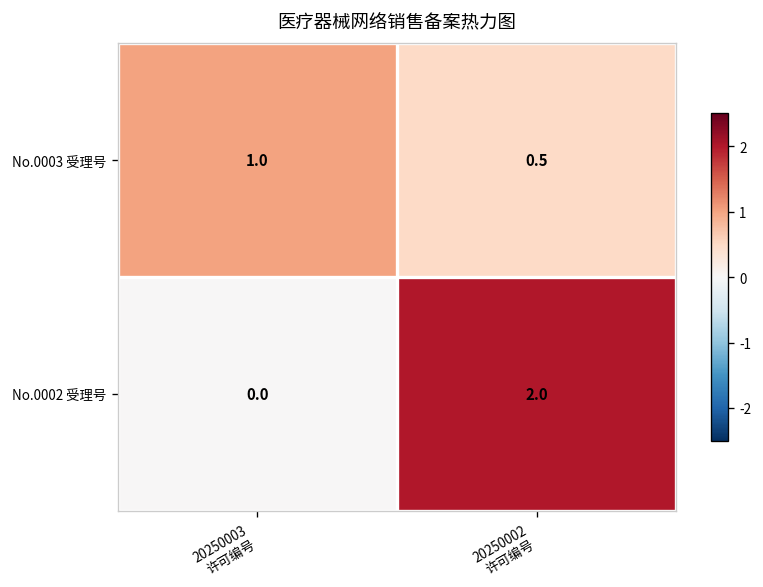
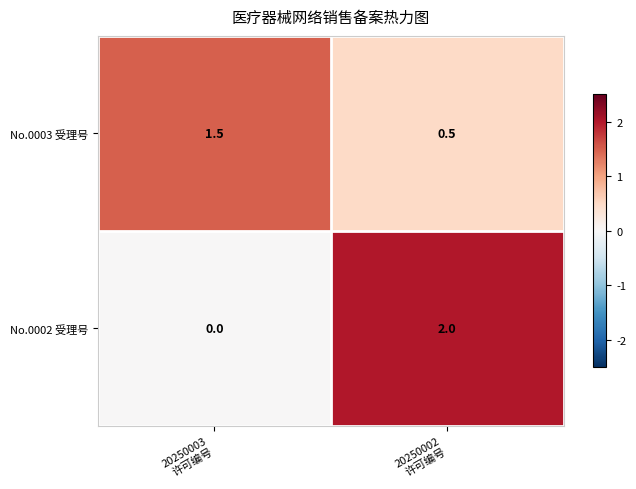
No.0003 受理号, 20250003 许可编号: 1.0 -> 1.5
